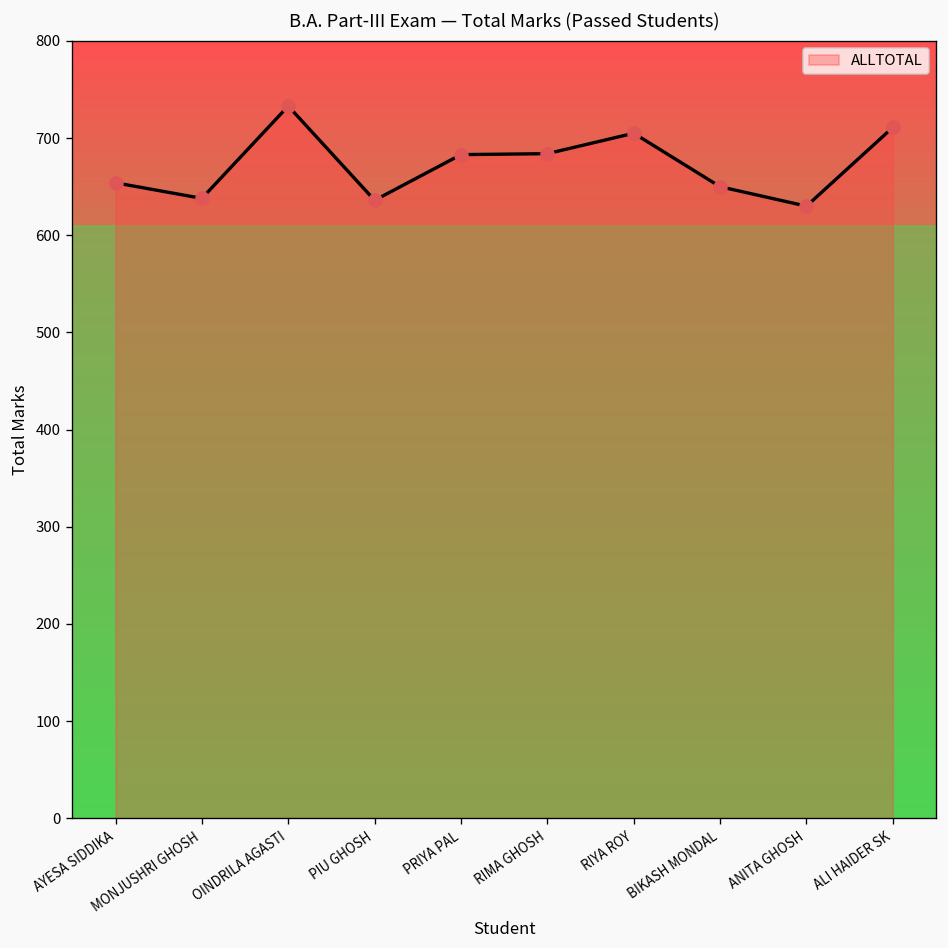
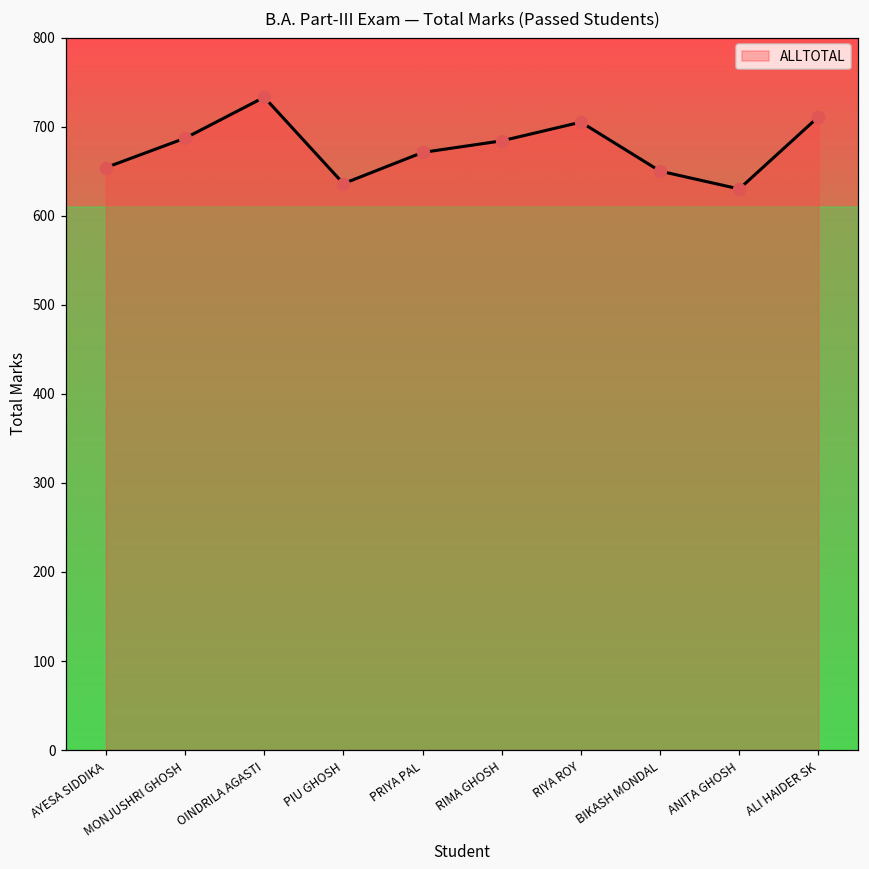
MONJUSHRI GHOSH: 640 -> 690
PRIYA PAL: 680 -> 670
